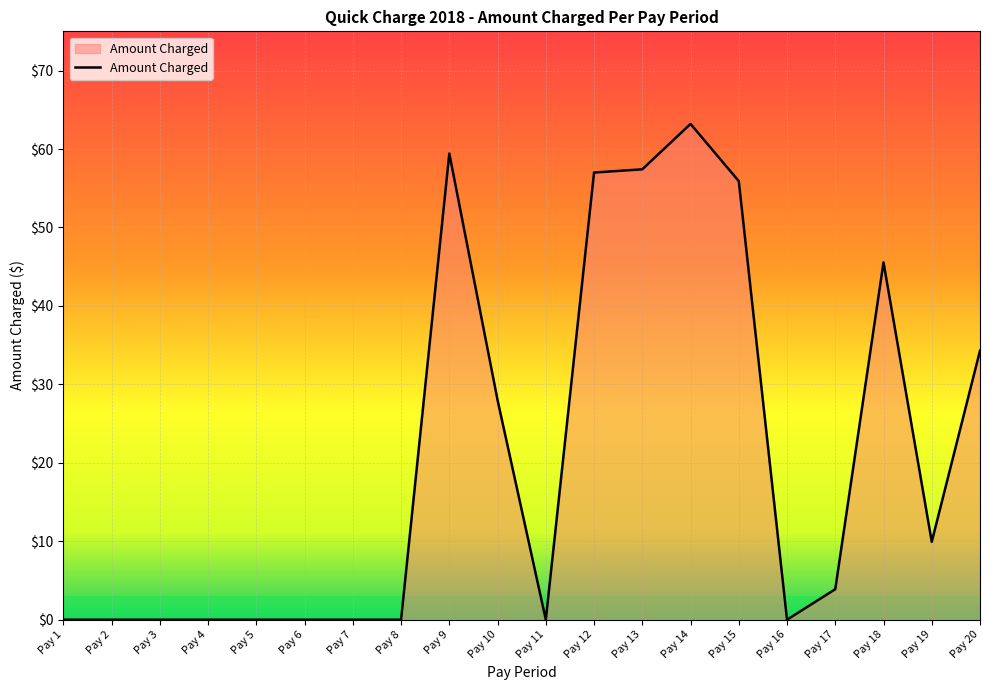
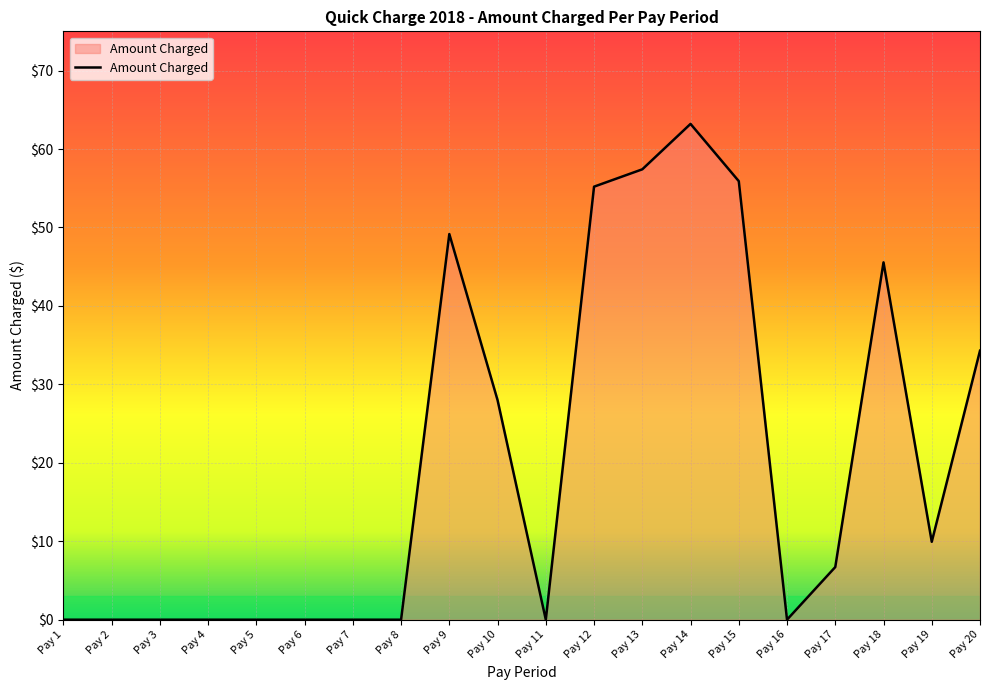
Pay 9: $59 -> $49
Pay 12: $57 -> $55
Pay 17: $4 -> $7
